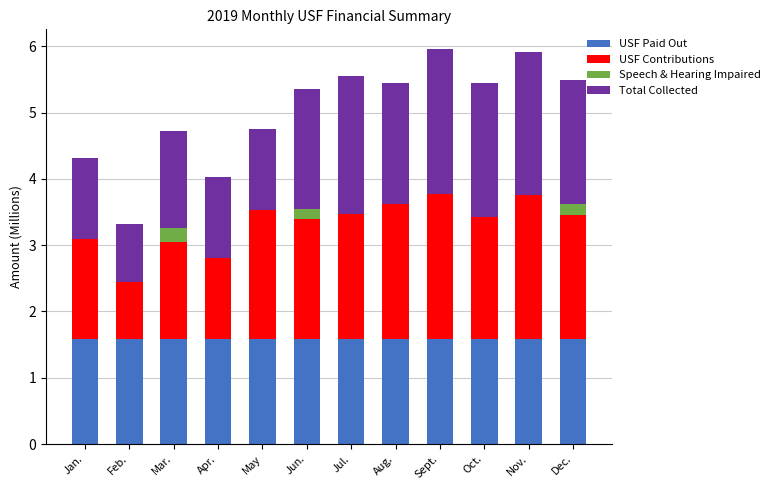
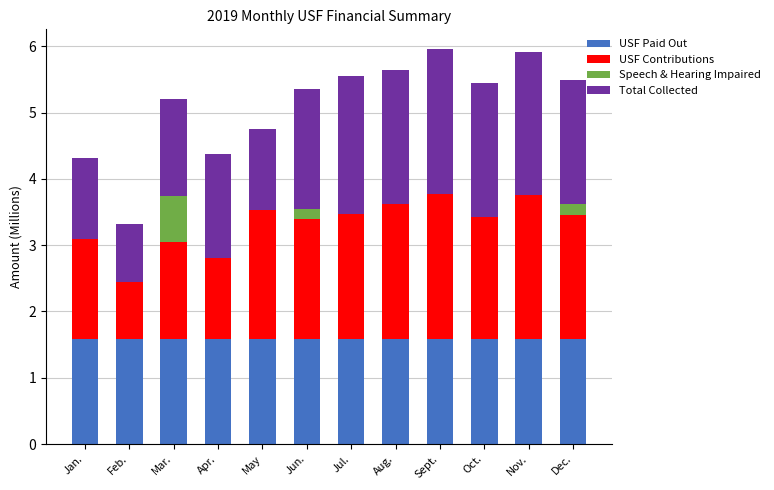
Speech & Hearing Impaired, Mar.: 0.2 -> 0.7
Total Collected, Apr.: 1.2 -> 1.6
Total Collected, Aug.: 1.8 -> 2.0
